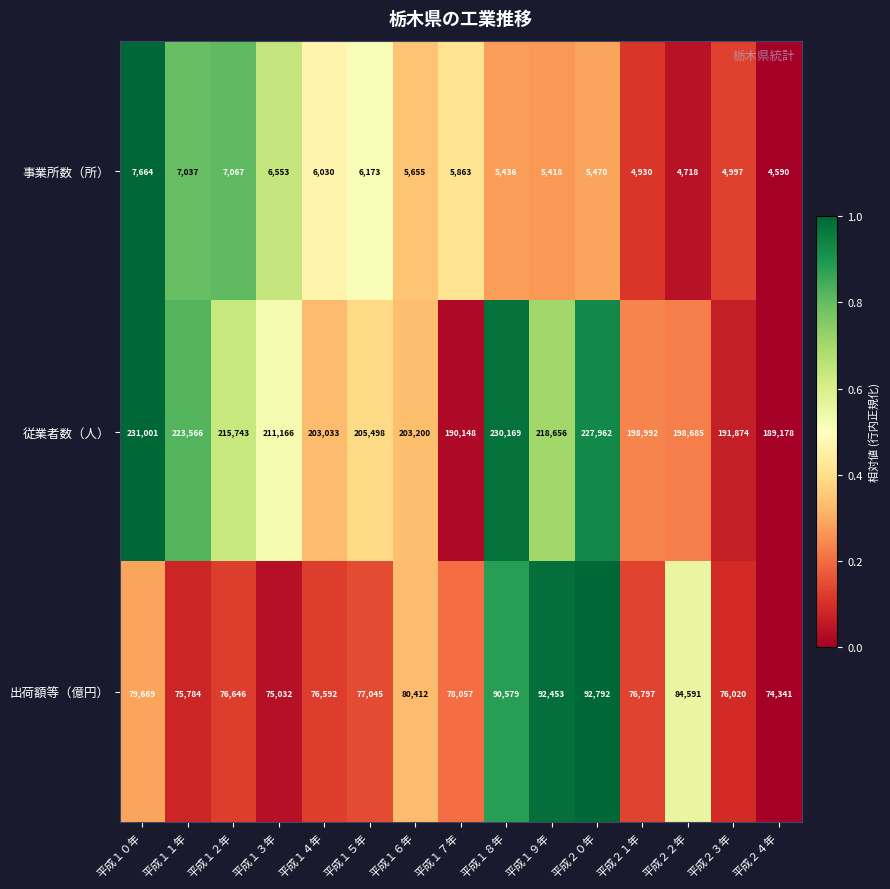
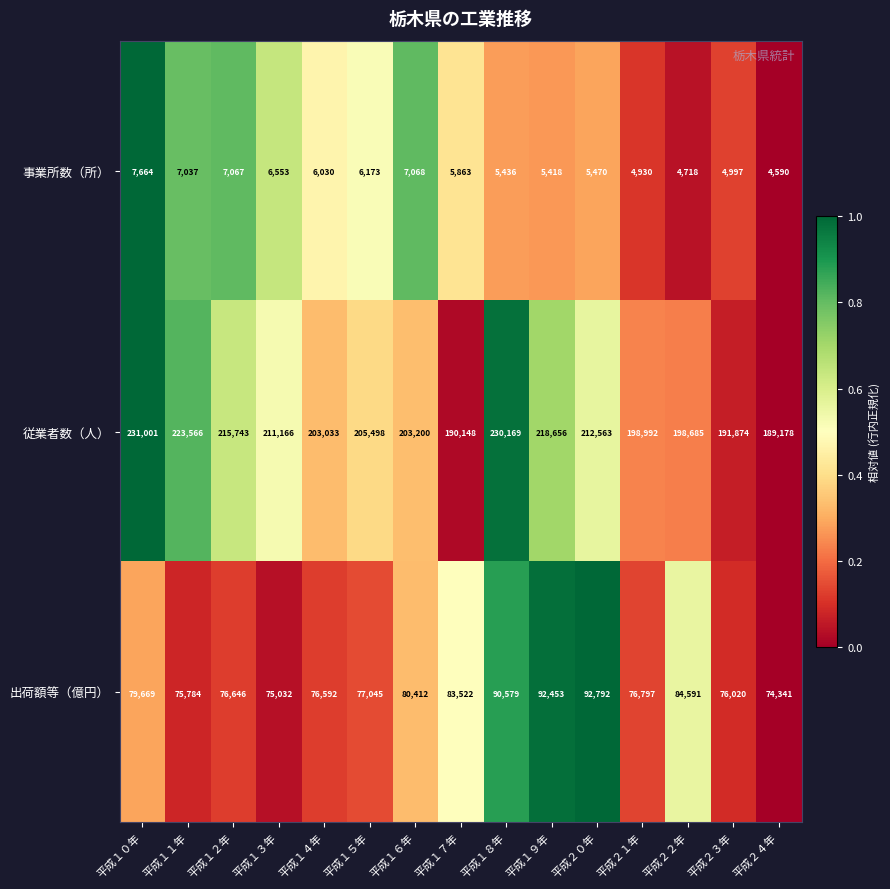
事業所数（所）, 平成１６年: 5,655 -> 7,068
従業者数（人）, 平成２０年: 227,962 -> 212,563
出荷額等（億円）, 平成１７年: 78,057 -> 83,522
